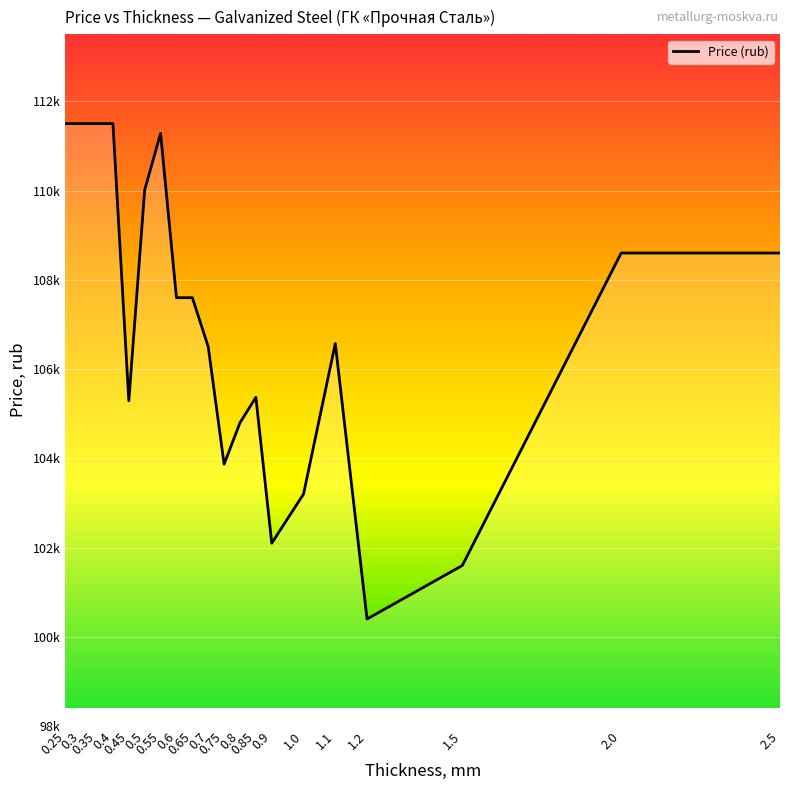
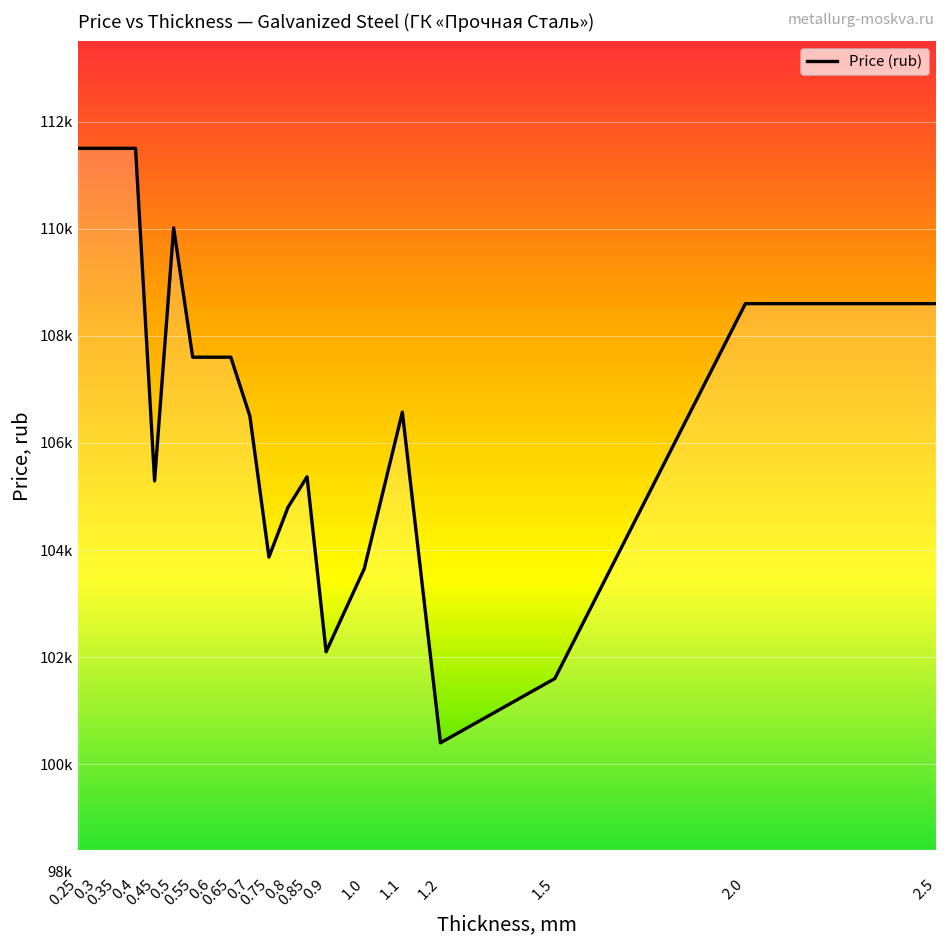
0.55: 111300 -> 107600
1.0: 103200 -> 103700
